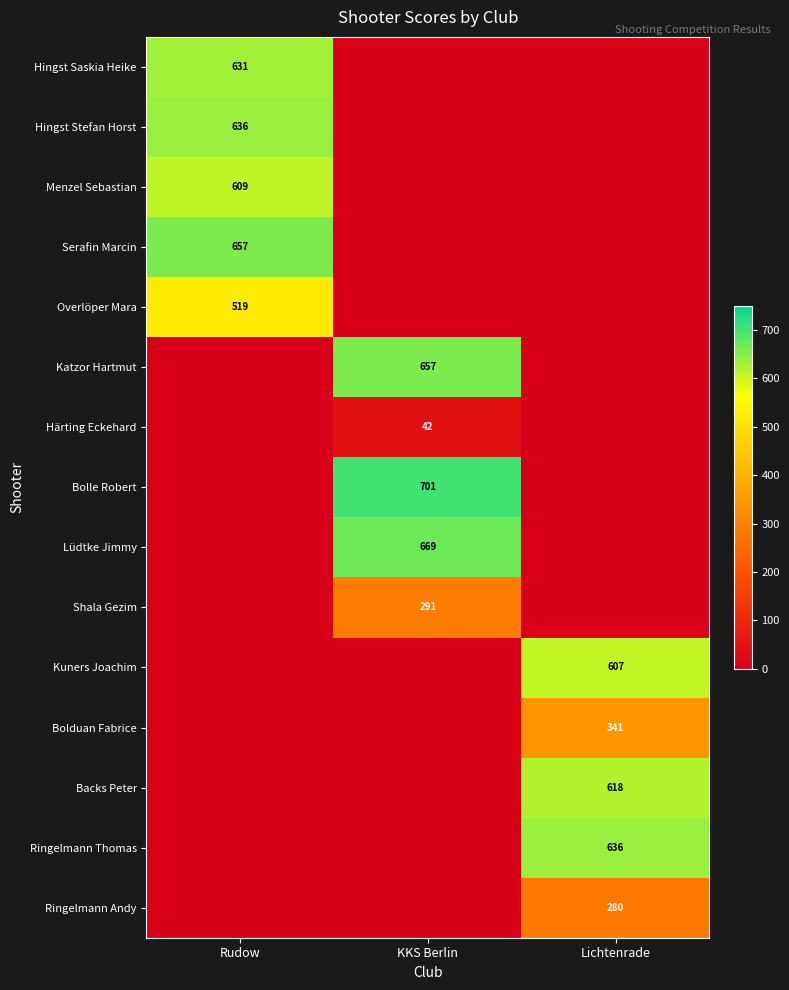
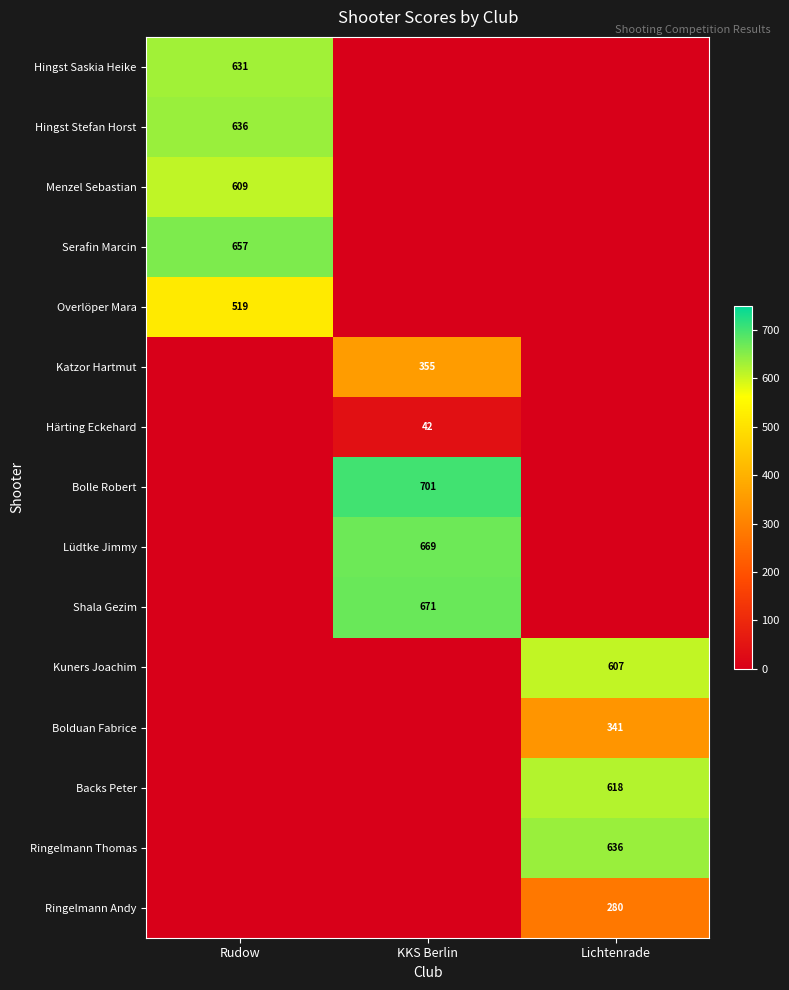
Katzor Hartmut, KKS Berlin: 657 -> 355
Shala Gezim, KKS Berlin: 291 -> 671
